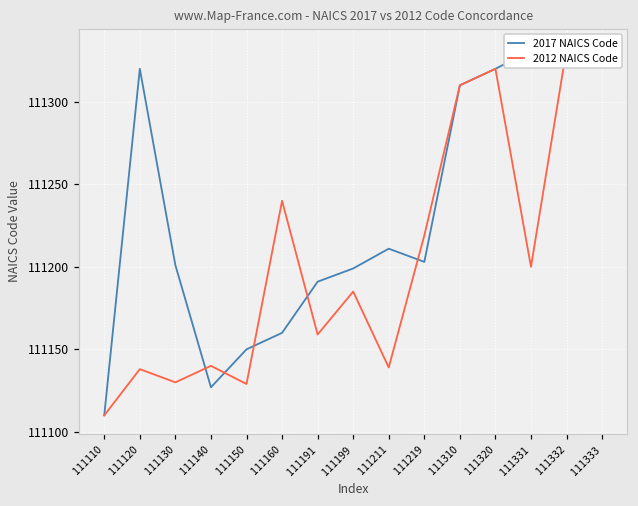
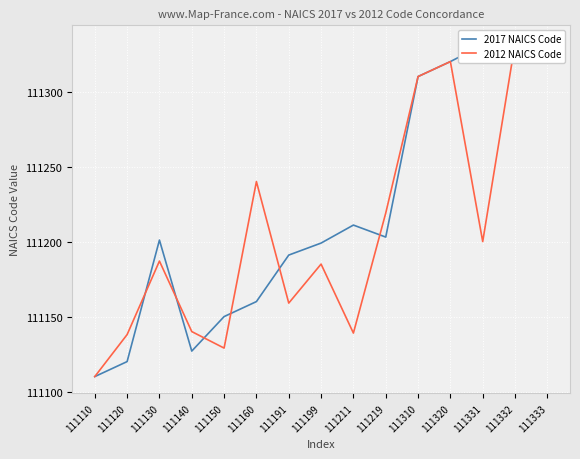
2017 NAICS Code, 111120: 111320 -> 111120
2012 NAICS Code, 111130: 111130 -> 111187
